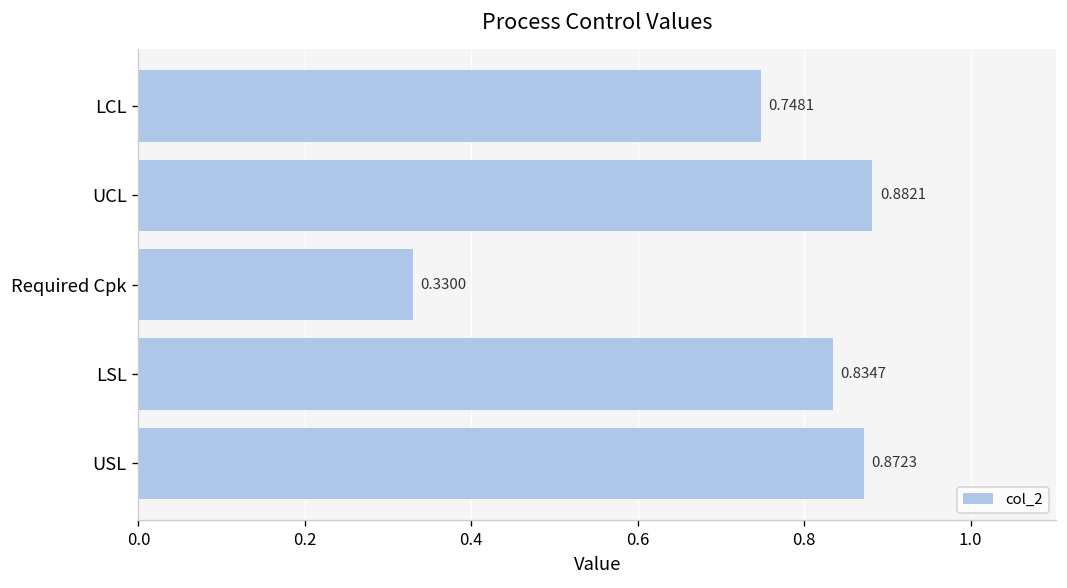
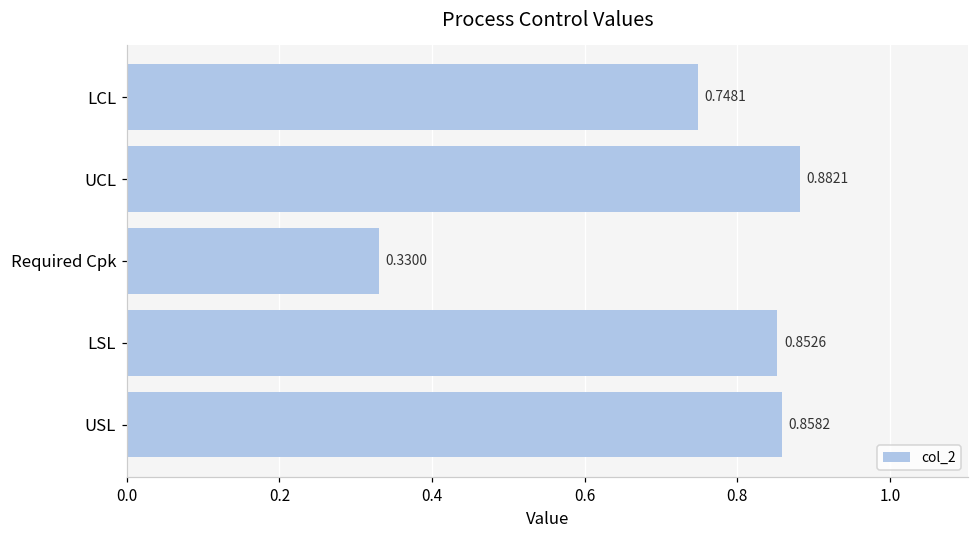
LSL: 0.8347 -> 0.8526
USL: 0.8723 -> 0.8582
